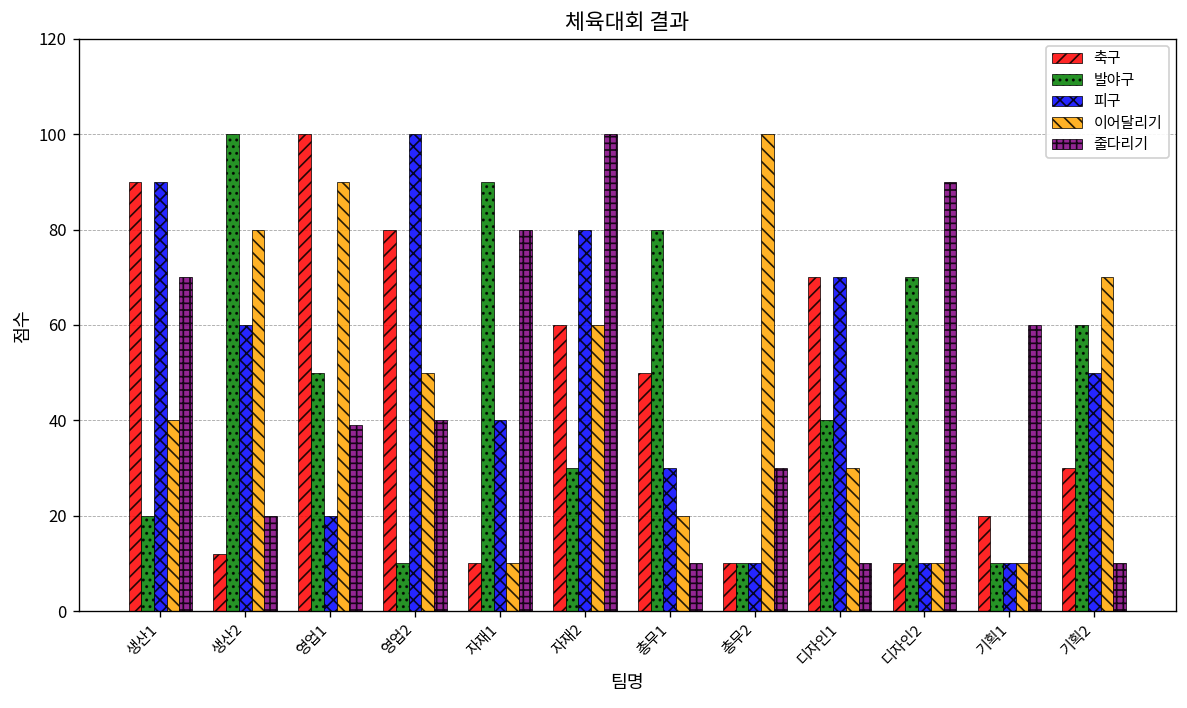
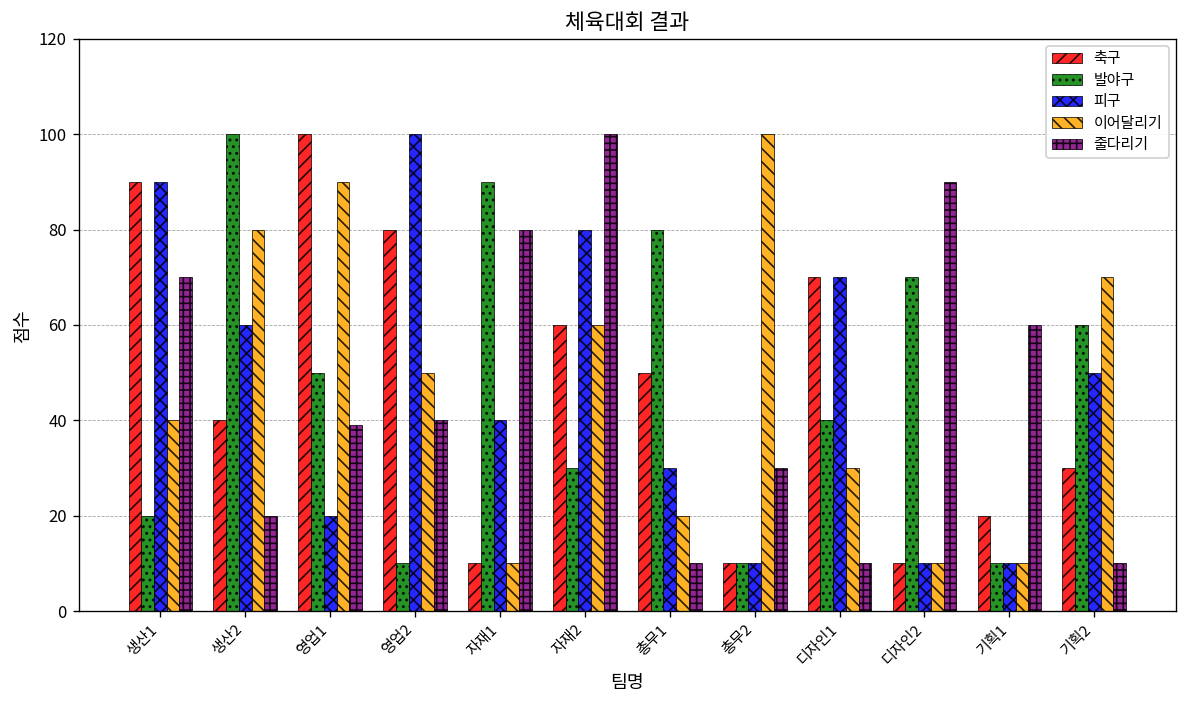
축구, 생산2: 12 -> 40
